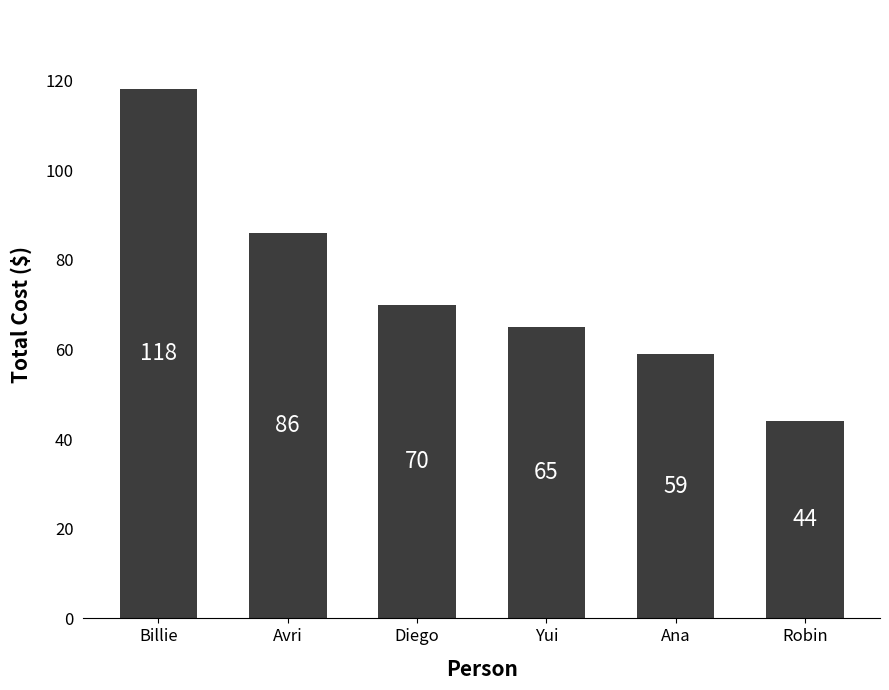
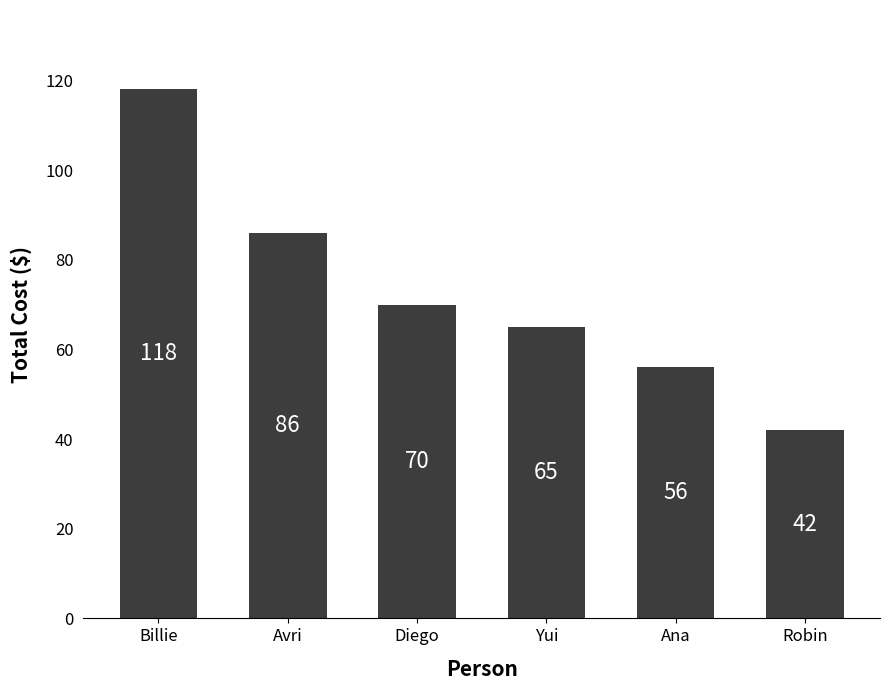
Ana: 59 -> 56
Robin: 44 -> 42
